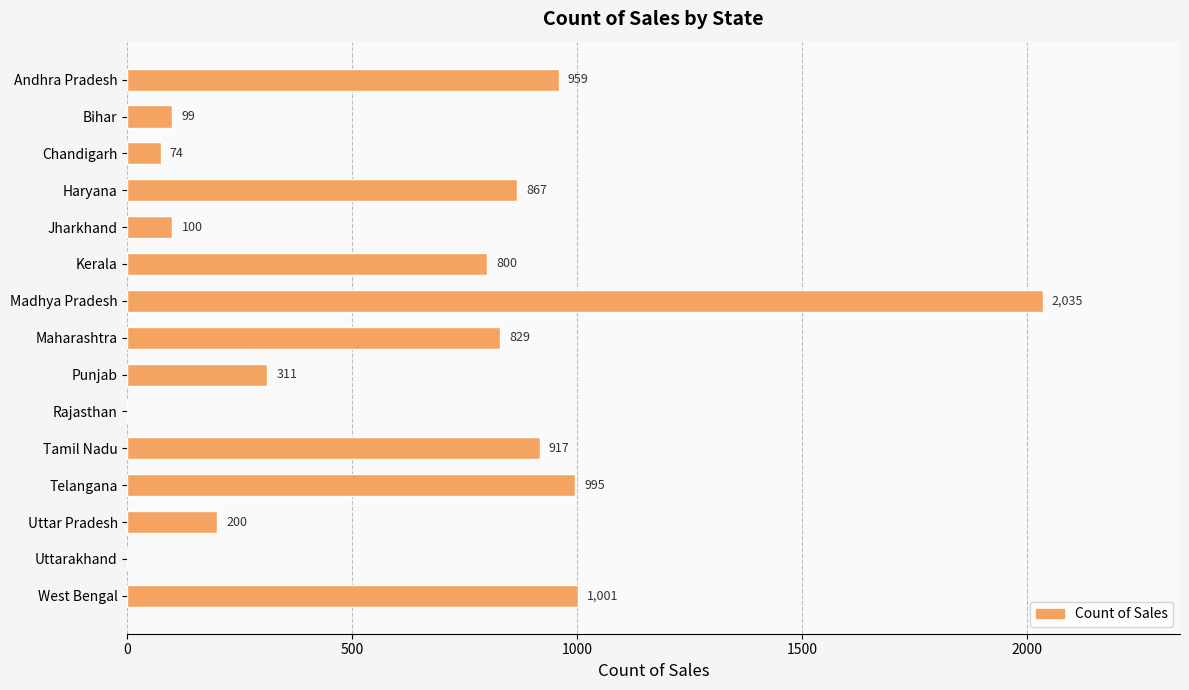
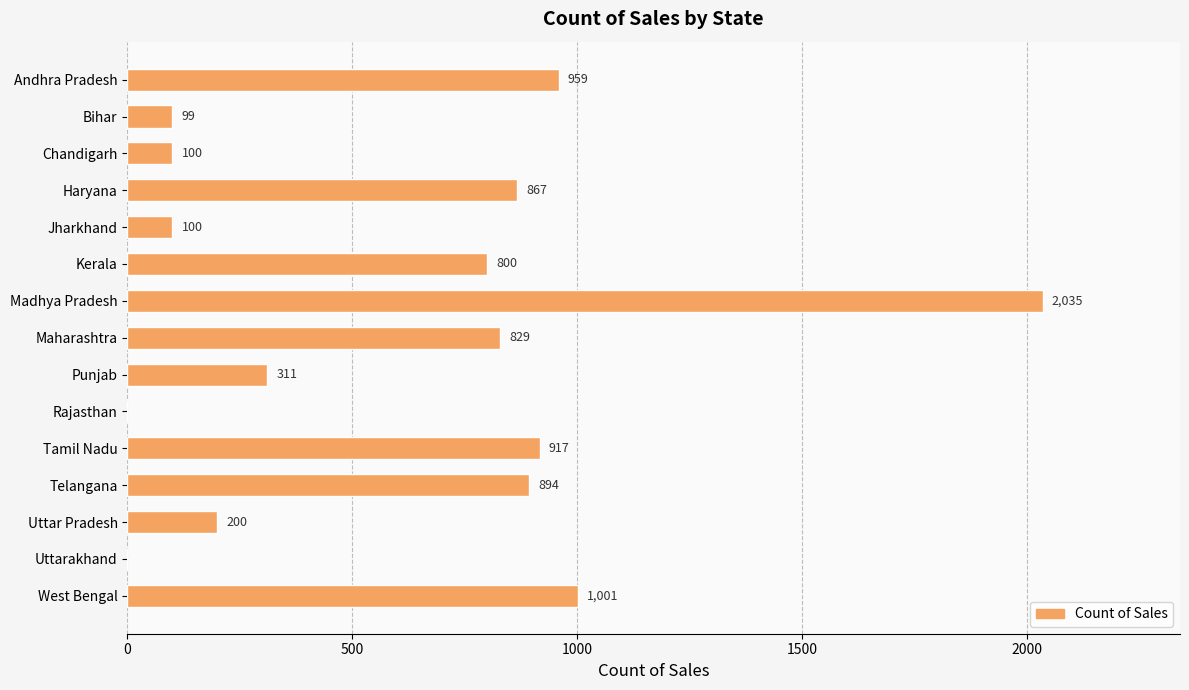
Chandigarh: 74 -> 100
Telangana: 995 -> 894
